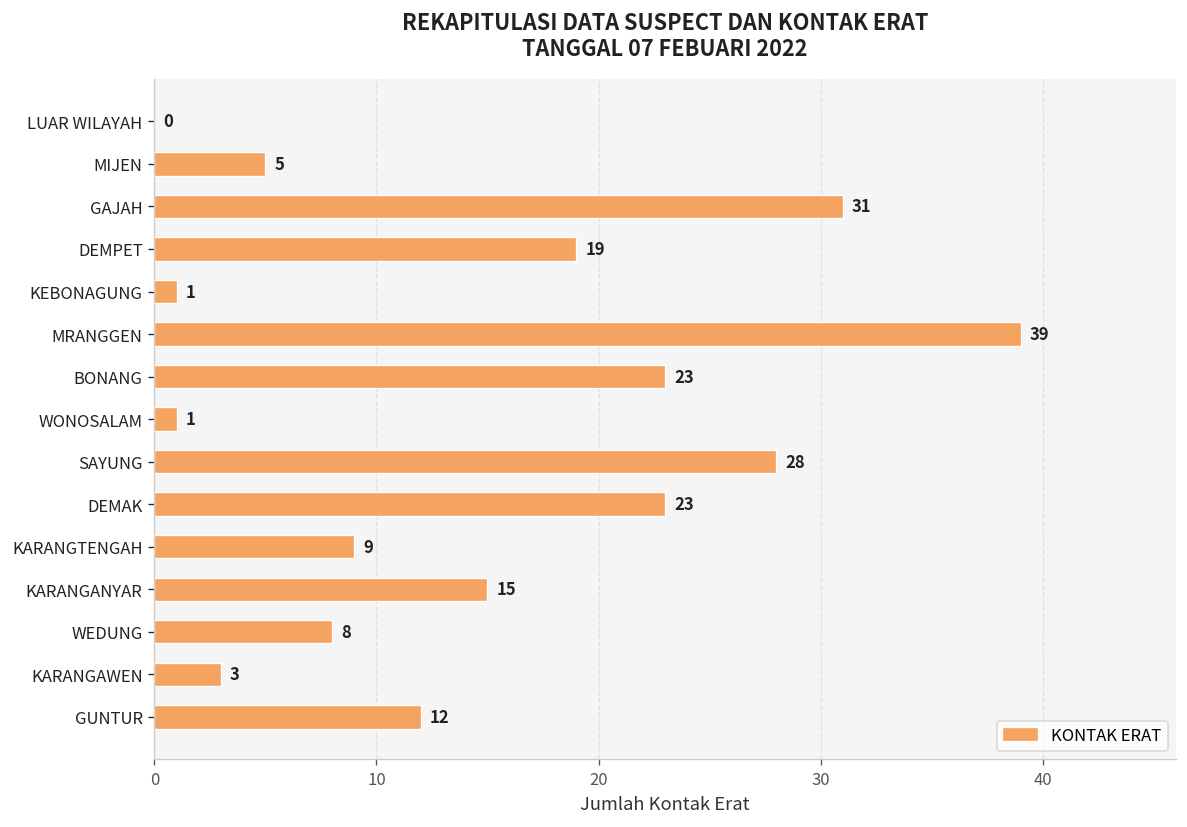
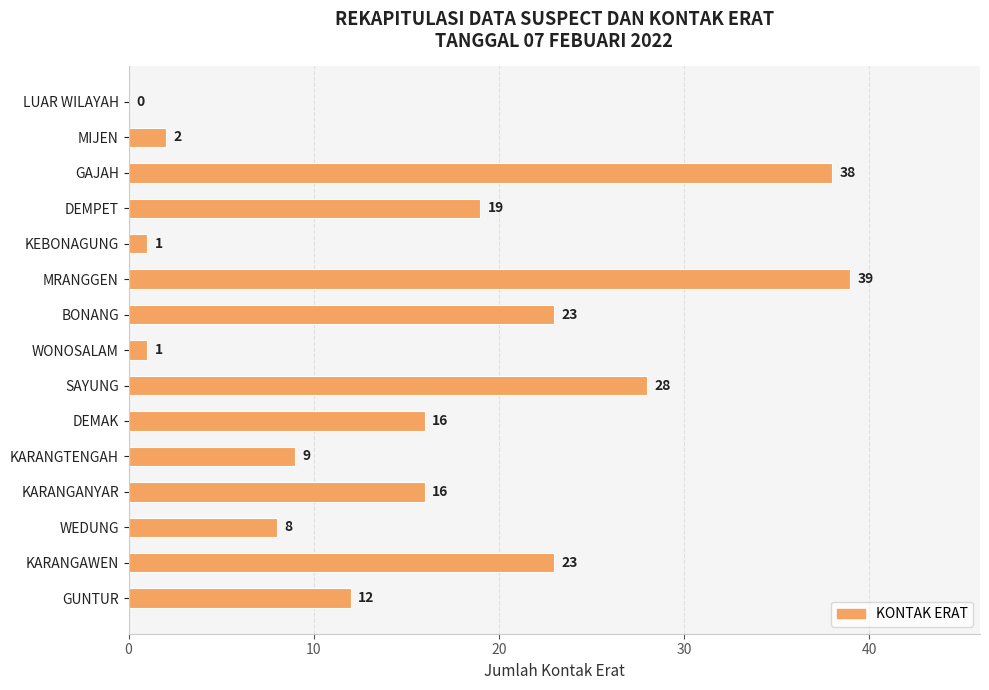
MIJEN: 5 -> 2
GAJAH: 31 -> 38
DEMAK: 23 -> 16
KARANGANYAR: 15 -> 16
KARANGAWEN: 3 -> 23
